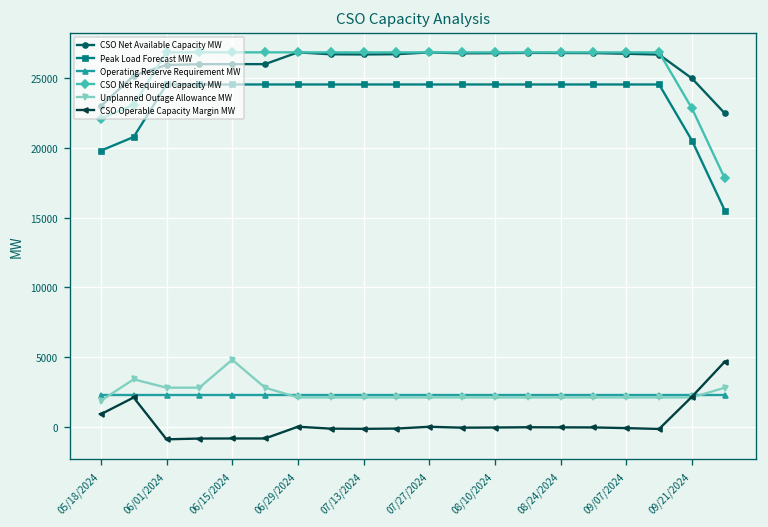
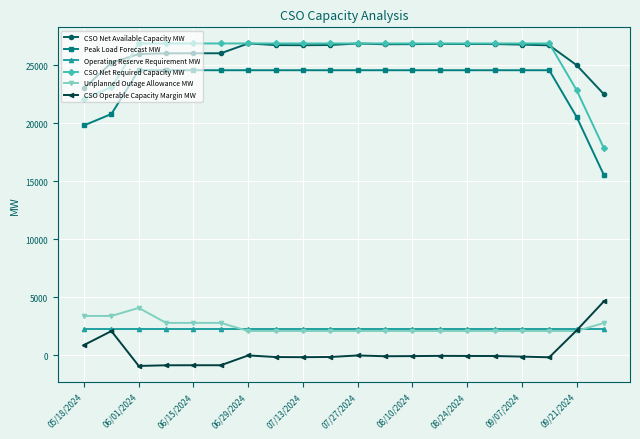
Unplanned Outage Allowance MW, 05/18/2024: 1900 -> 3400
Unplanned Outage Allowance MW, 06/01/2024: 2800 -> 4100
Unplanned Outage Allowance MW, 06/15/2024: 4800 -> 2800
